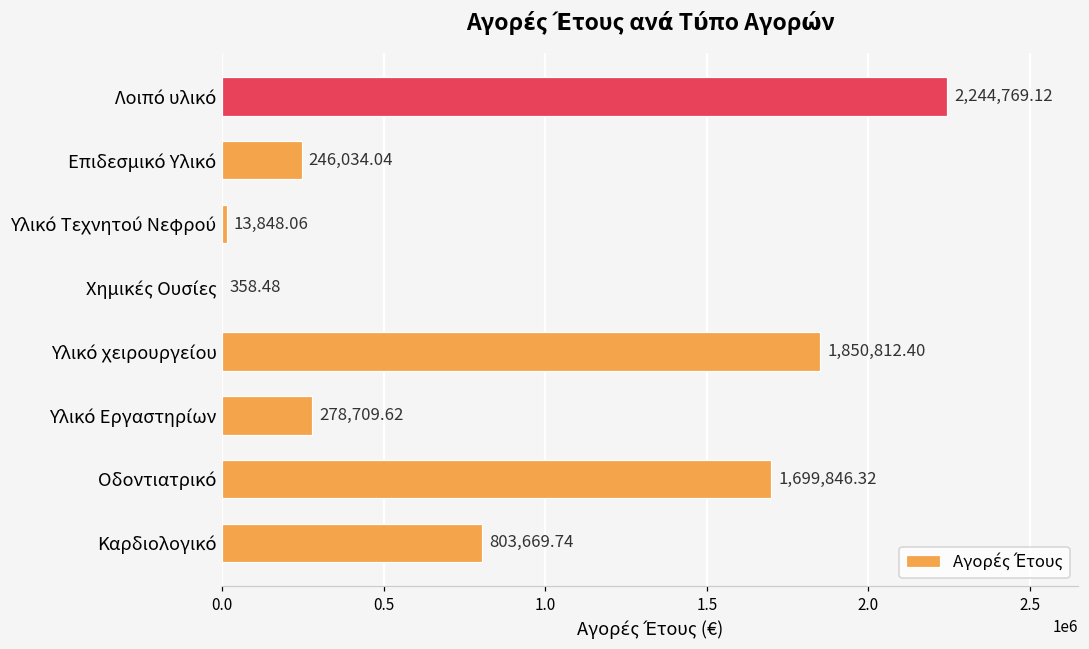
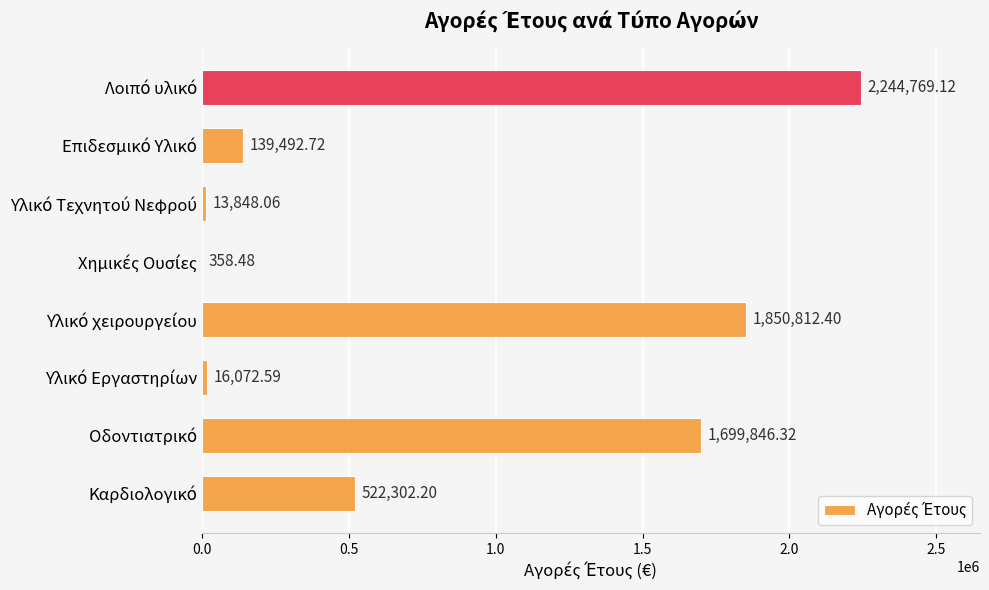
Επιδεσμικό Υλικό: 246,034.04 -> 139,492.72
Υλικό Εργαστηρίων: 278,709.62 -> 16,072.59
Καρδιολογικό: 803,669.74 -> 522,302.20
